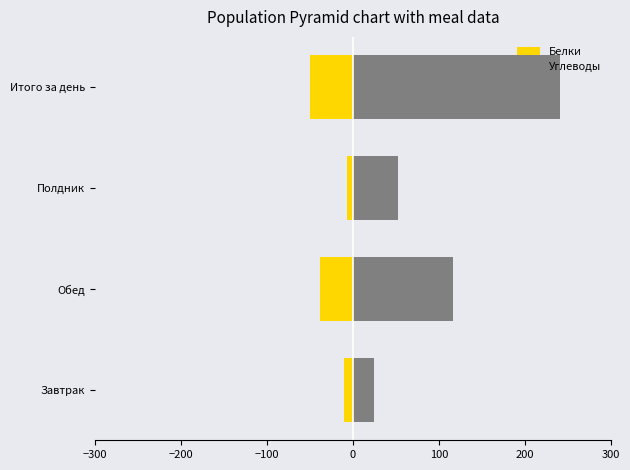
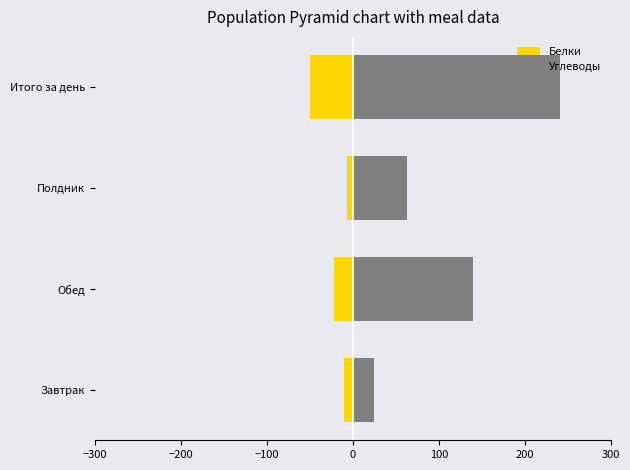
Углеводы, Полдник: 50 -> 60
Белки, Обед: -40 -> -20
Углеводы, Обед: 120 -> 140
